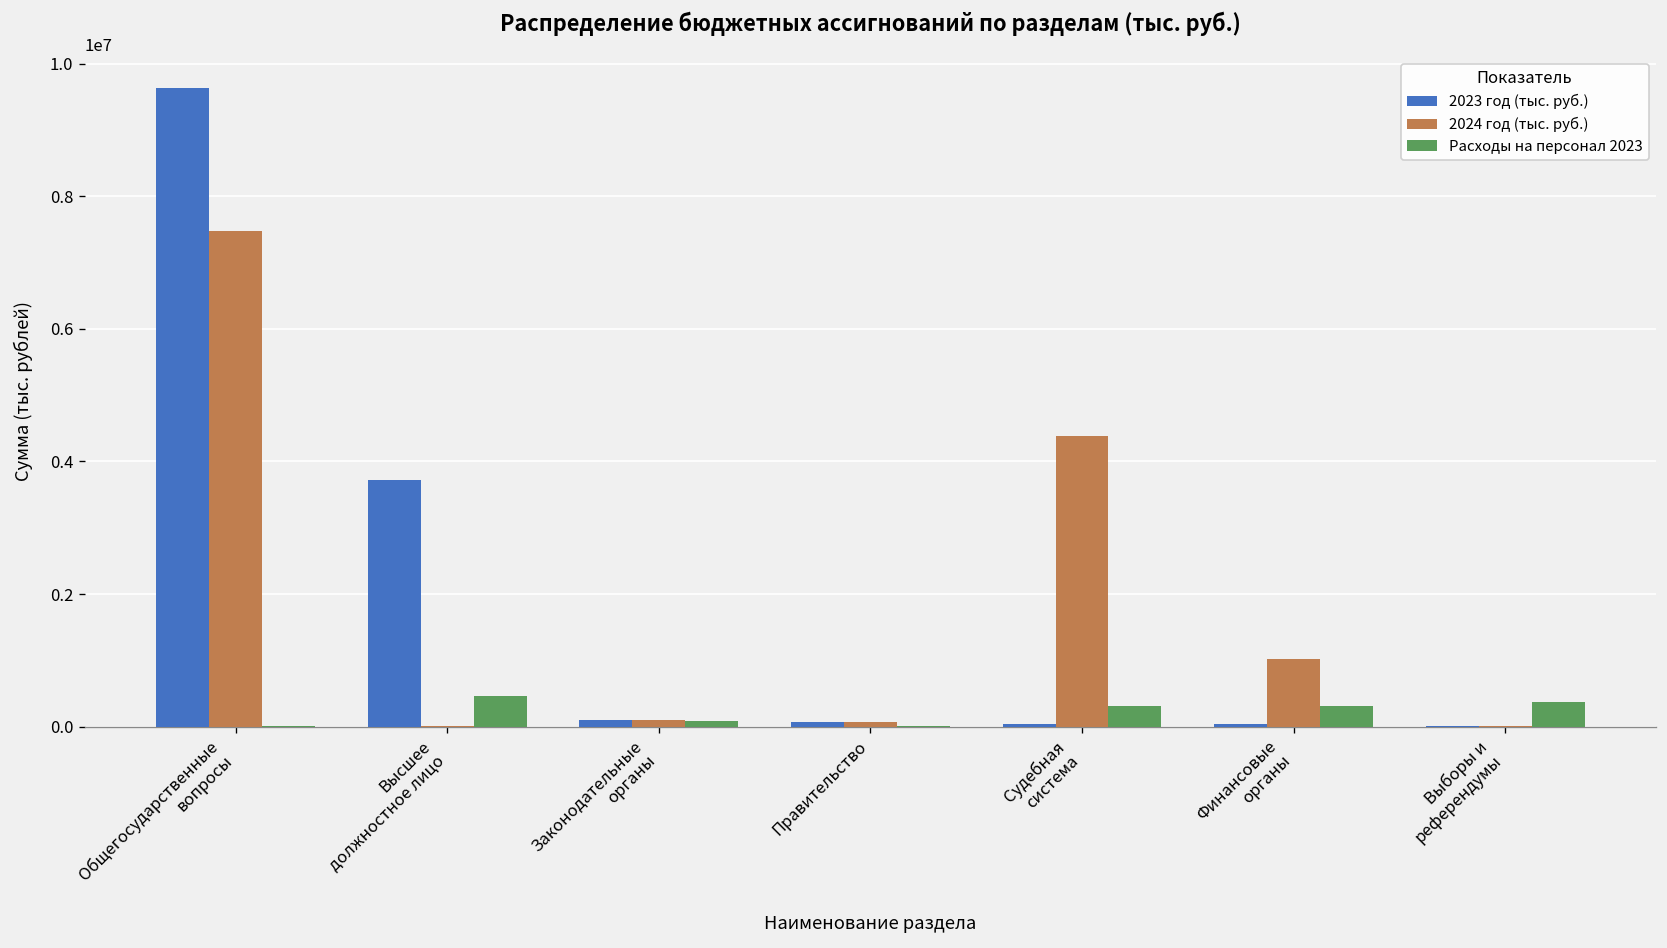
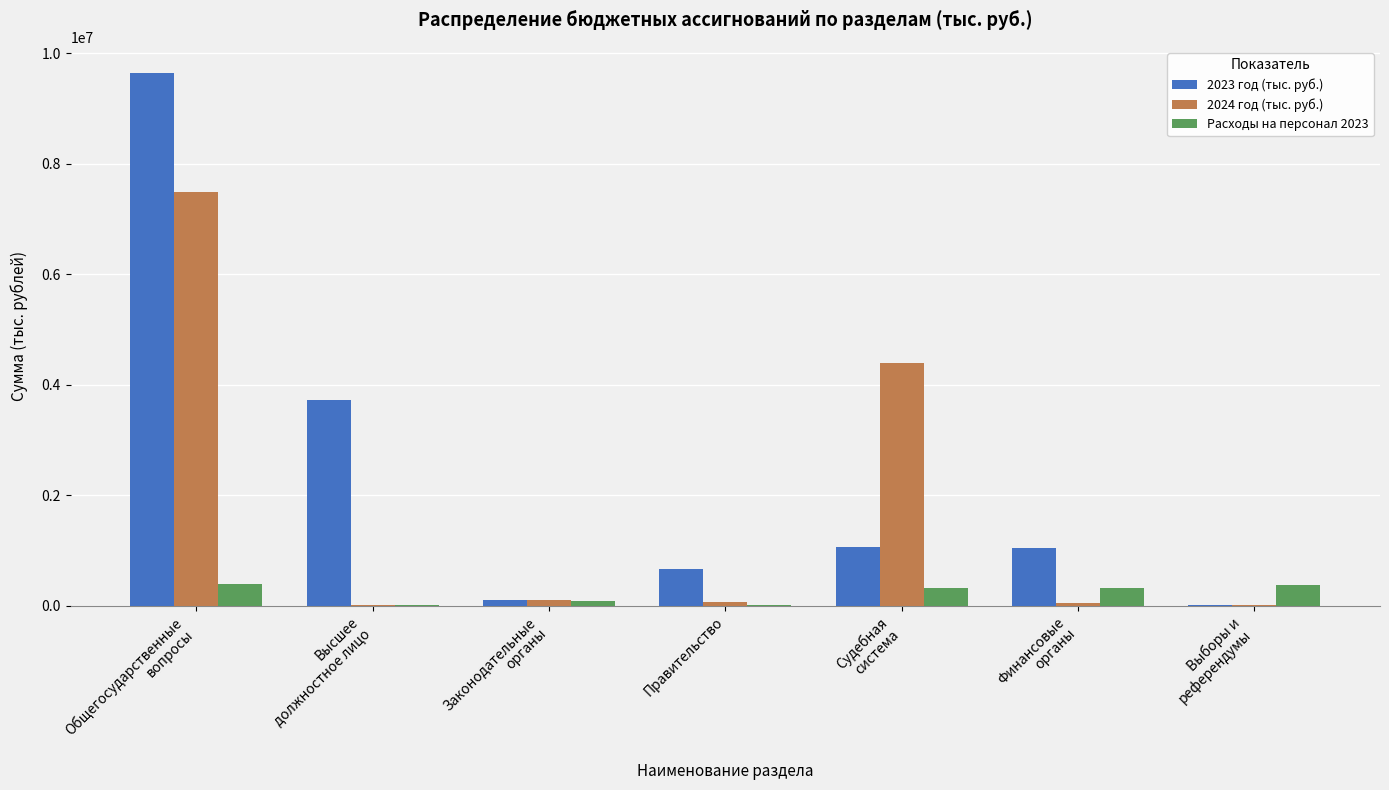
Расходы на персонал 2023, Общегосударственные вопросы: 0 -> 400000
Расходы на персонал 2023, Высшее должностное лицо: 500000 -> 0
2023 год (тыс. руб.), Правительство: 100000 -> 700000
2023 год (тыс. руб.), Судебная система: 0 -> 1100000
2023 год (тыс. руб.), Финансовые органы: 0 -> 1000000
2024 год (тыс. руб.), Финансовые органы: 1000000 -> 0
